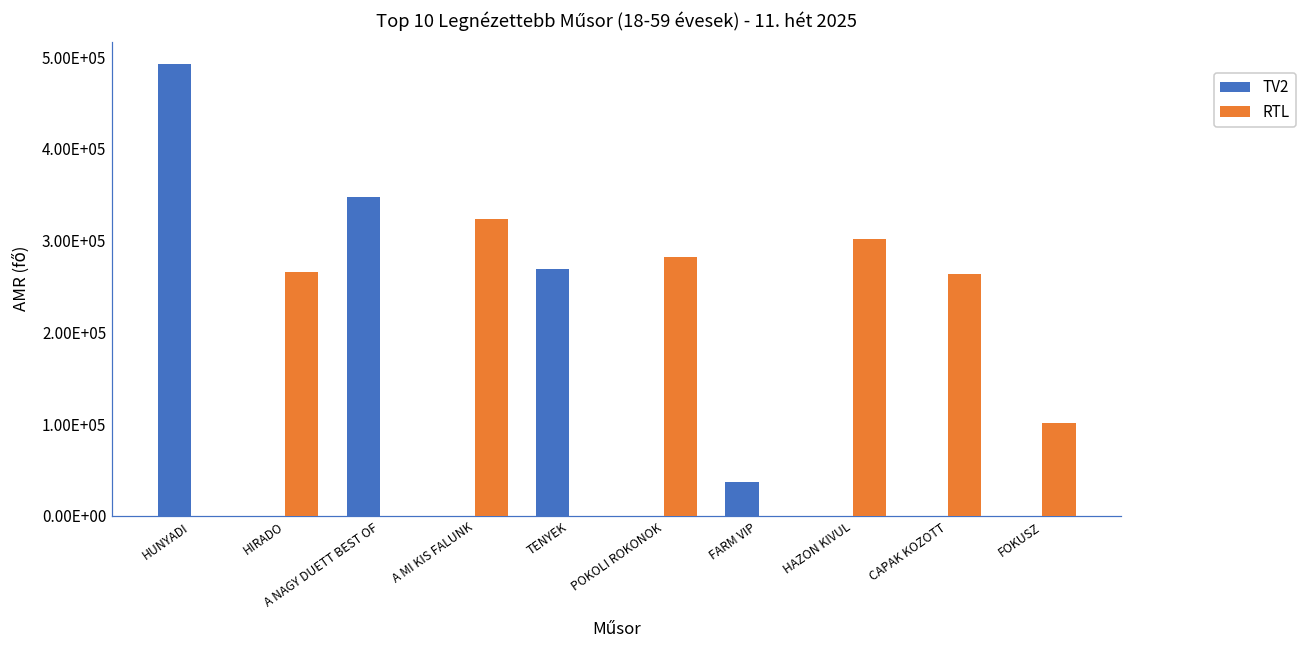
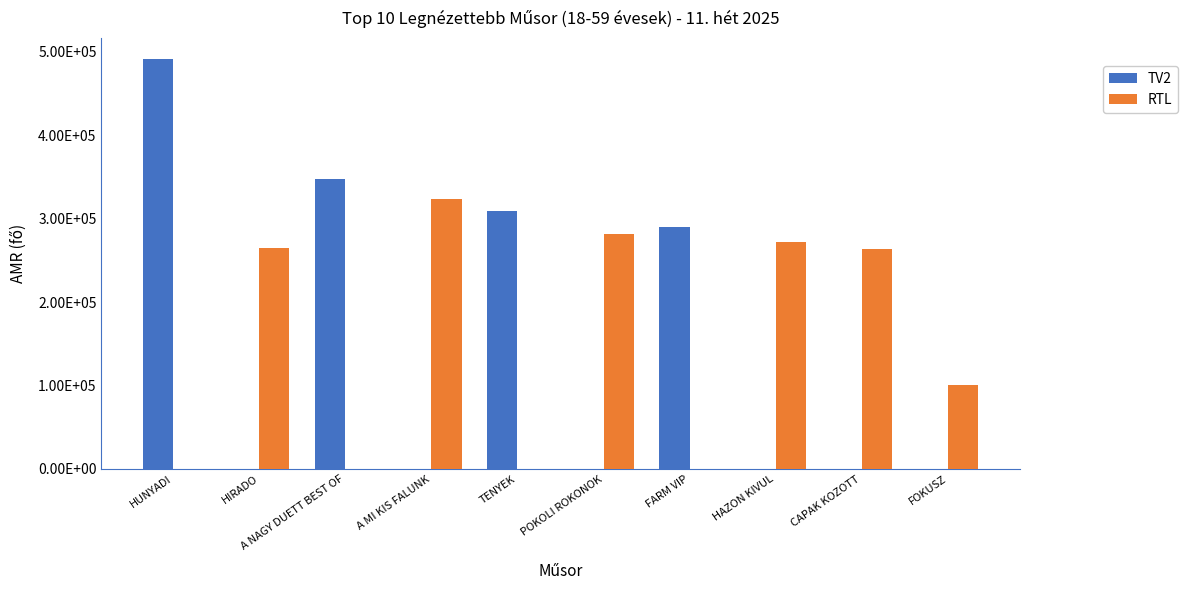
TV2, TENYEK: 270000 -> 310000
TV2, FARM VIP: 40000 -> 290000
RTL, HAZON KIVUL: 300000 -> 270000
